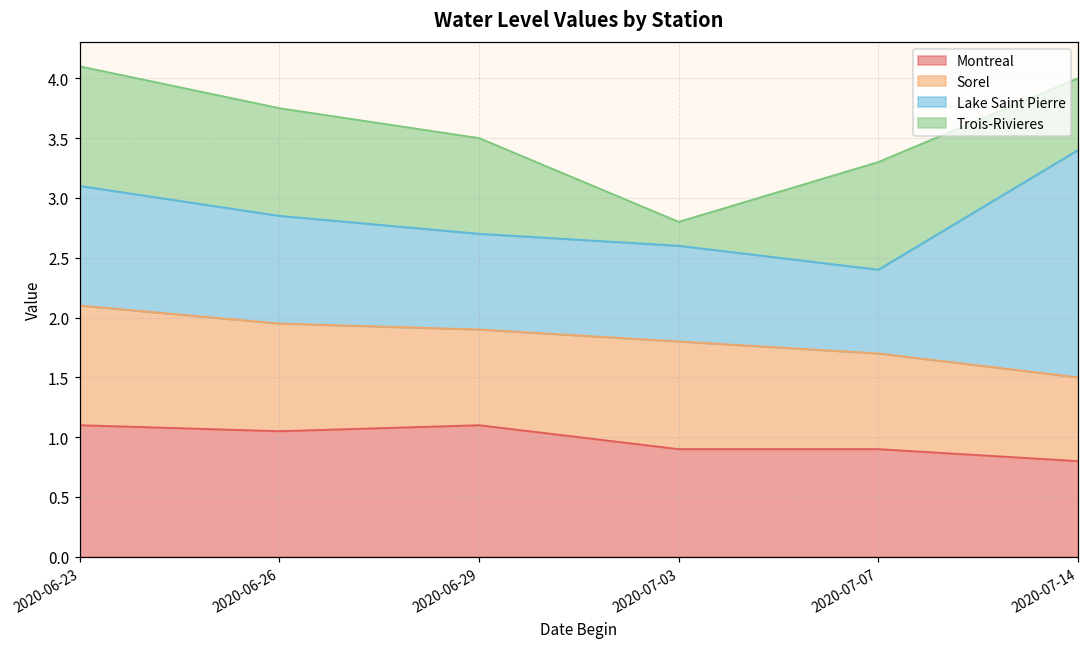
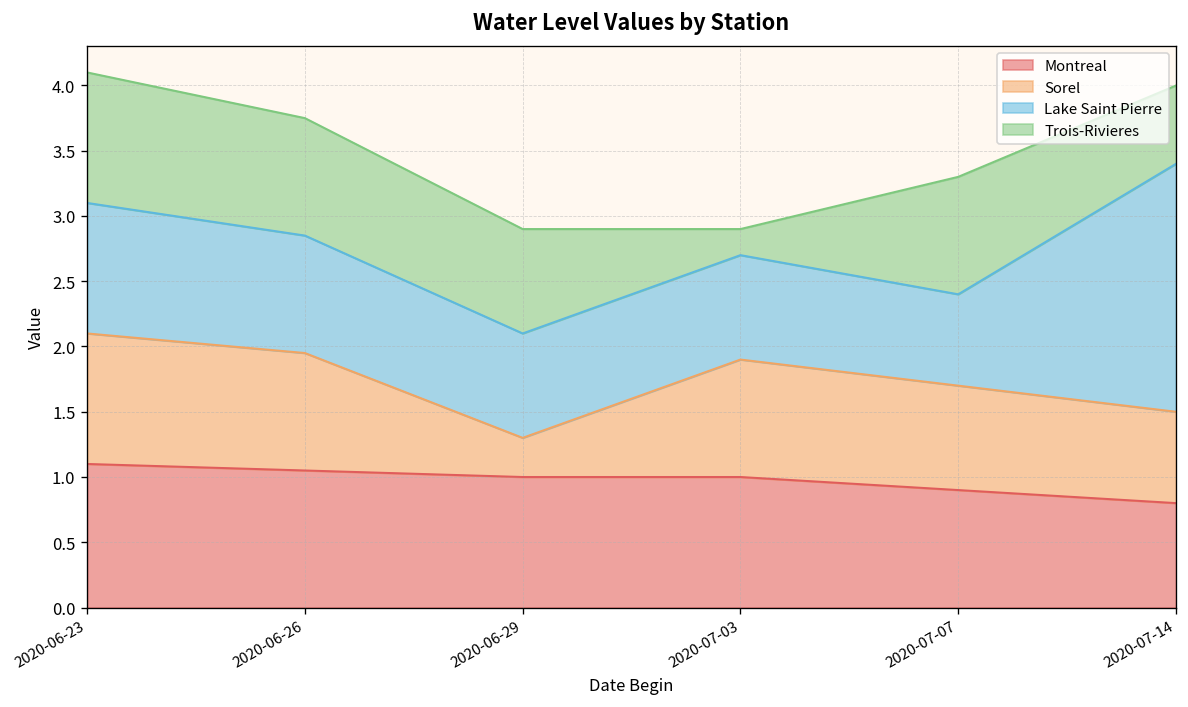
Montreal, 2020-06-29: 1.1 -> 1.0
Sorel, 2020-06-29: 0.8 -> 0.3
Montreal, 2020-07-03: 0.9 -> 1.0
